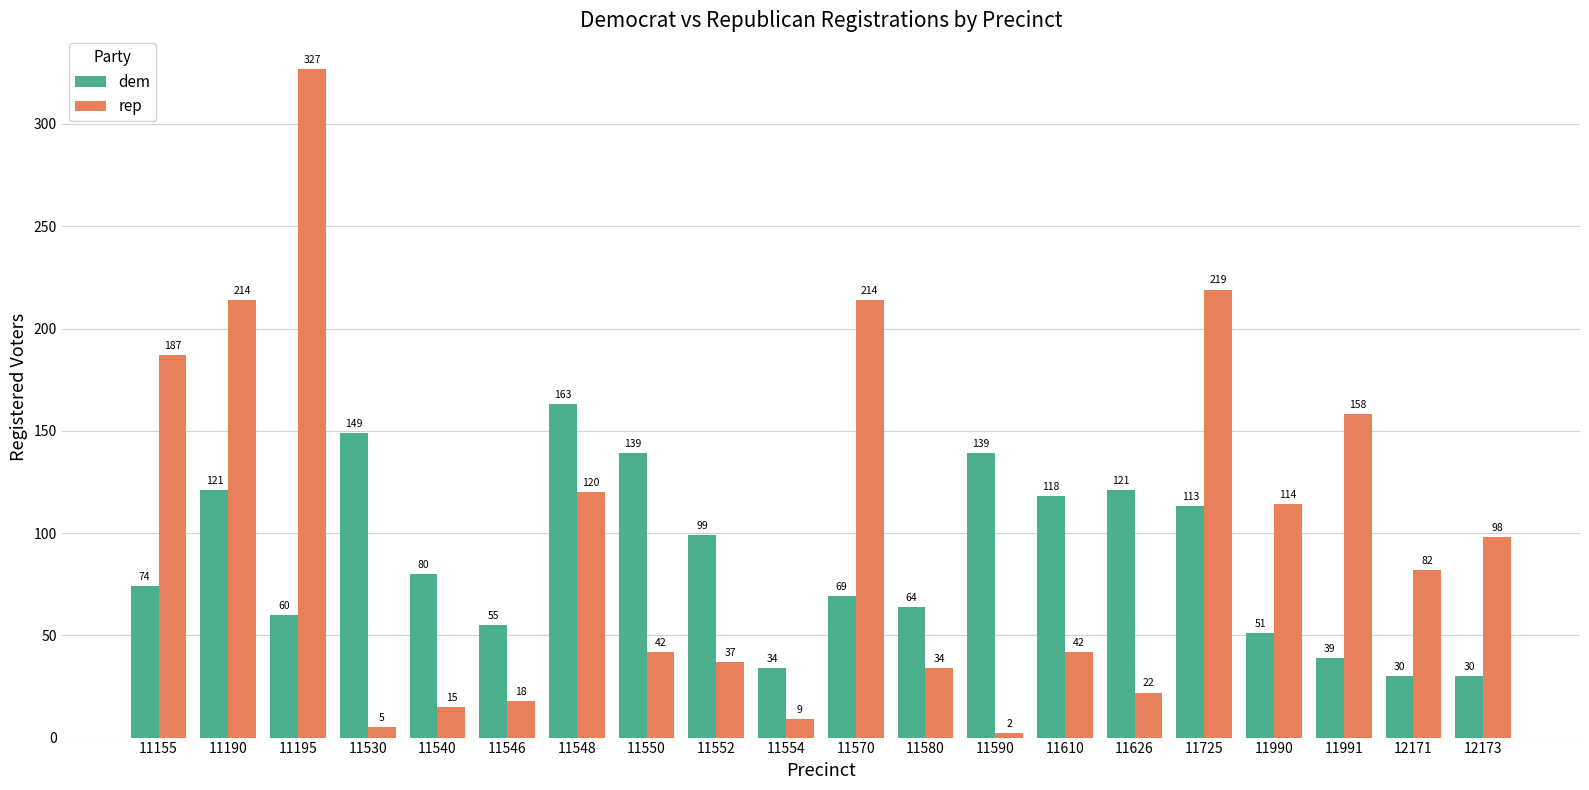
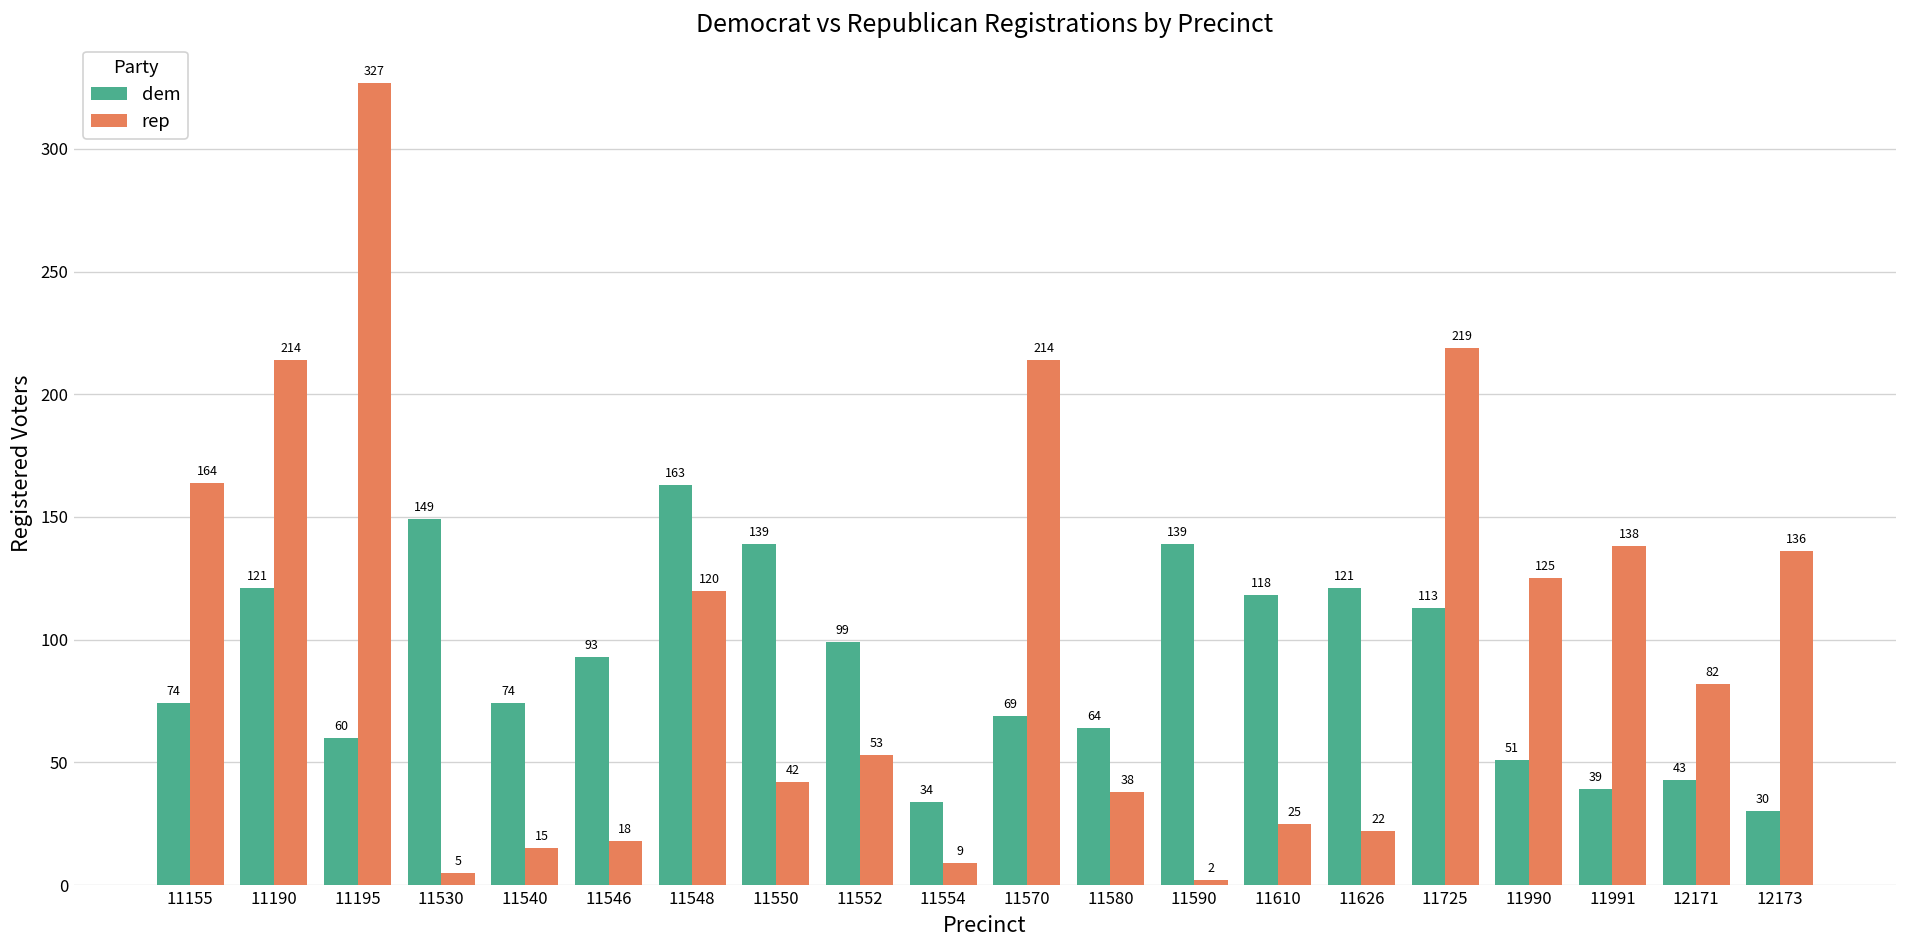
rep, 11155: 187 -> 164
dem, 11540: 80 -> 74
dem, 11546: 55 -> 93
rep, 11552: 37 -> 53
rep, 11580: 34 -> 38
rep, 11610: 42 -> 25
rep, 11990: 114 -> 125
rep, 11991: 158 -> 138
dem, 12171: 30 -> 43
rep, 12173: 98 -> 136
